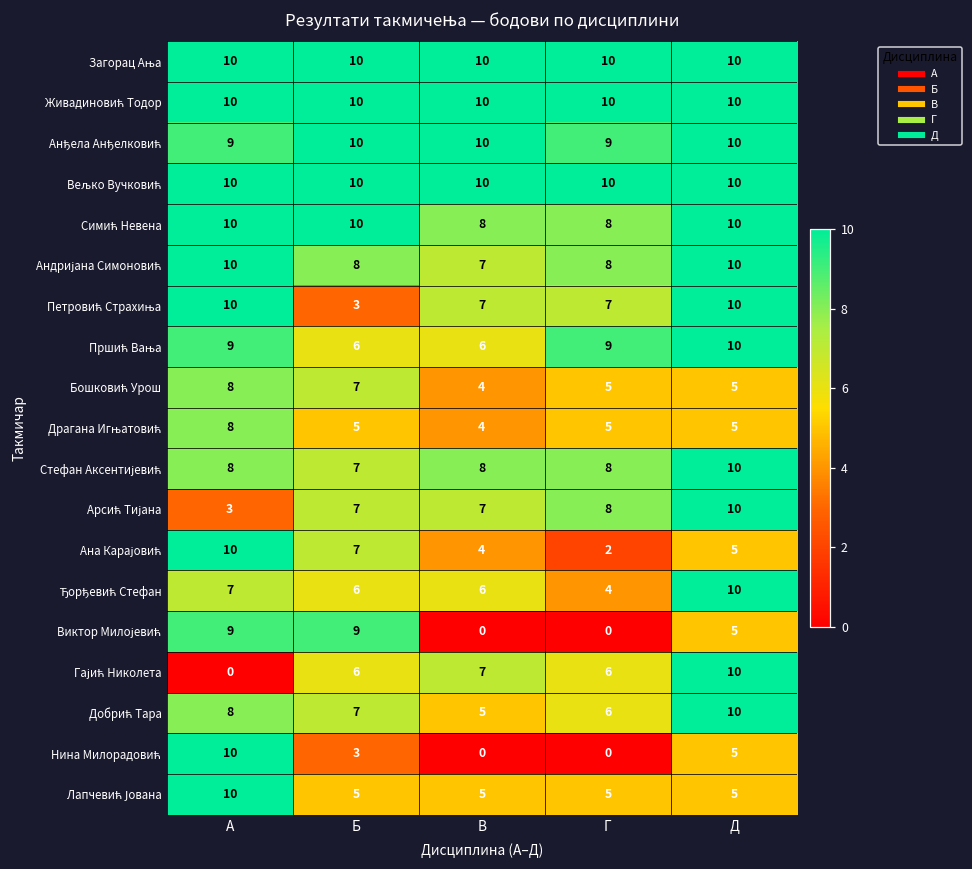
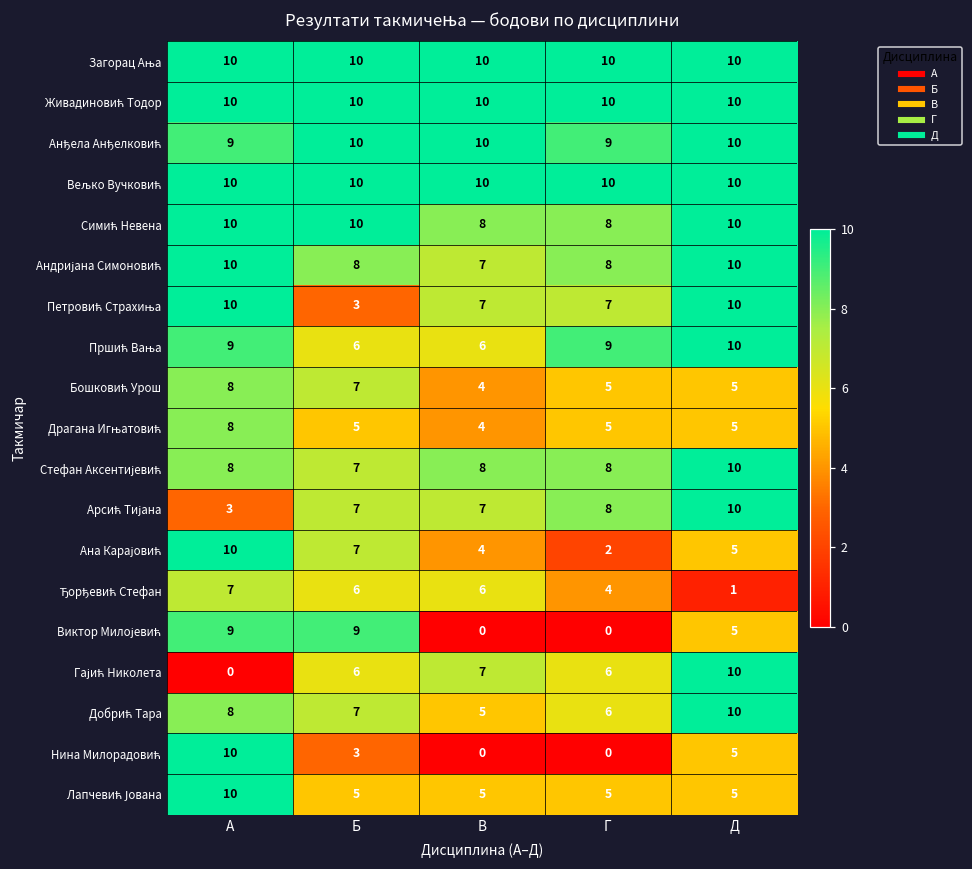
Ђорђевић Стефан, Д: 10 -> 1
